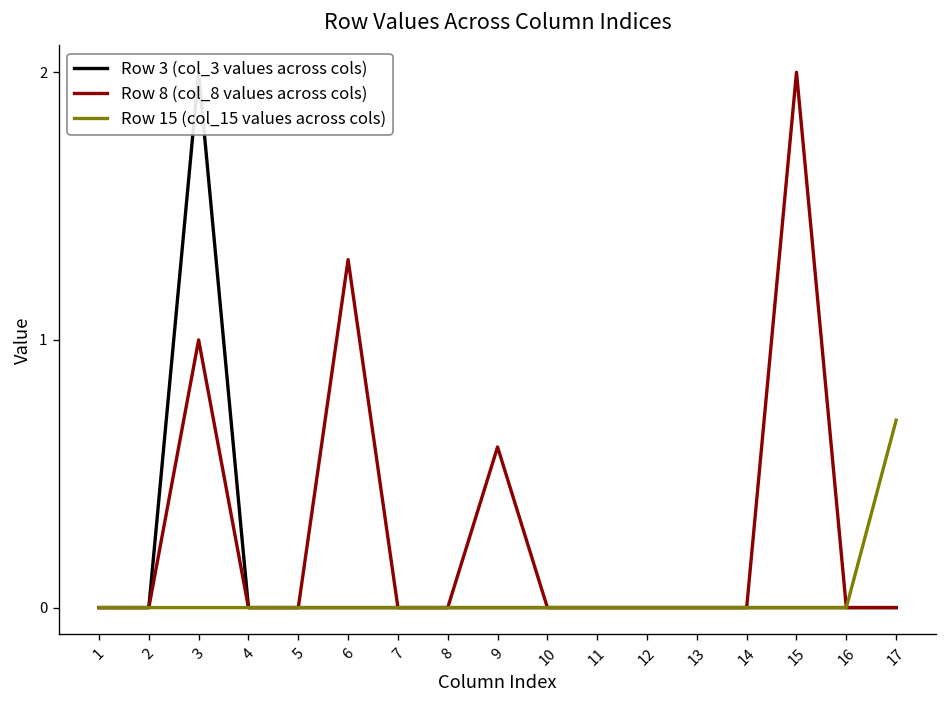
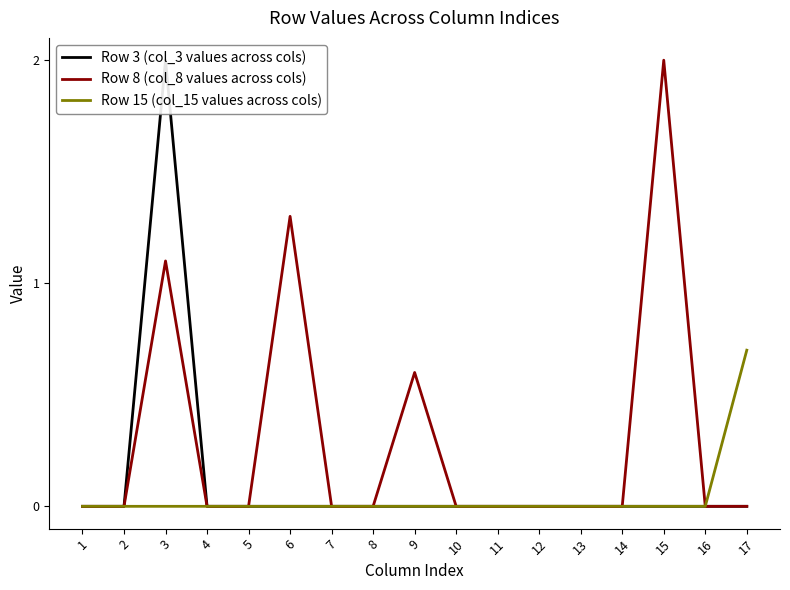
Row 8 (col_8 values across cols), 3: 1.0 -> 1.1
